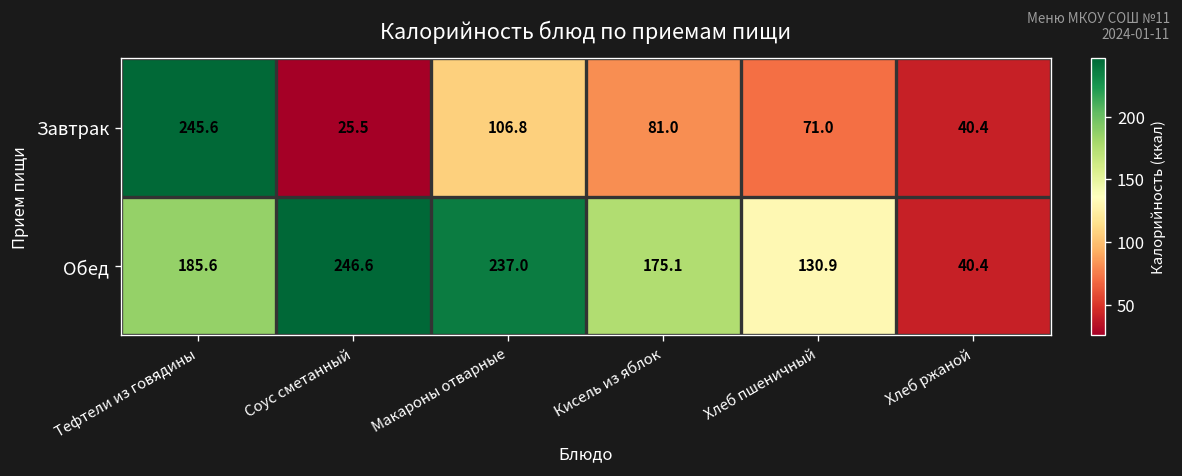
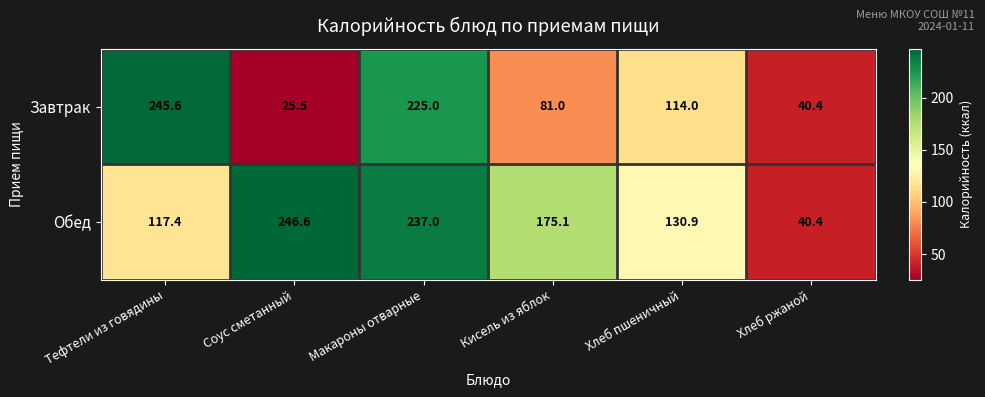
Завтрак, Макароны отварные: 106.8 -> 225.0
Завтрак, Хлеб пшеничный: 71.0 -> 114.0
Обед, Тефтели из говядины: 185.6 -> 117.4
